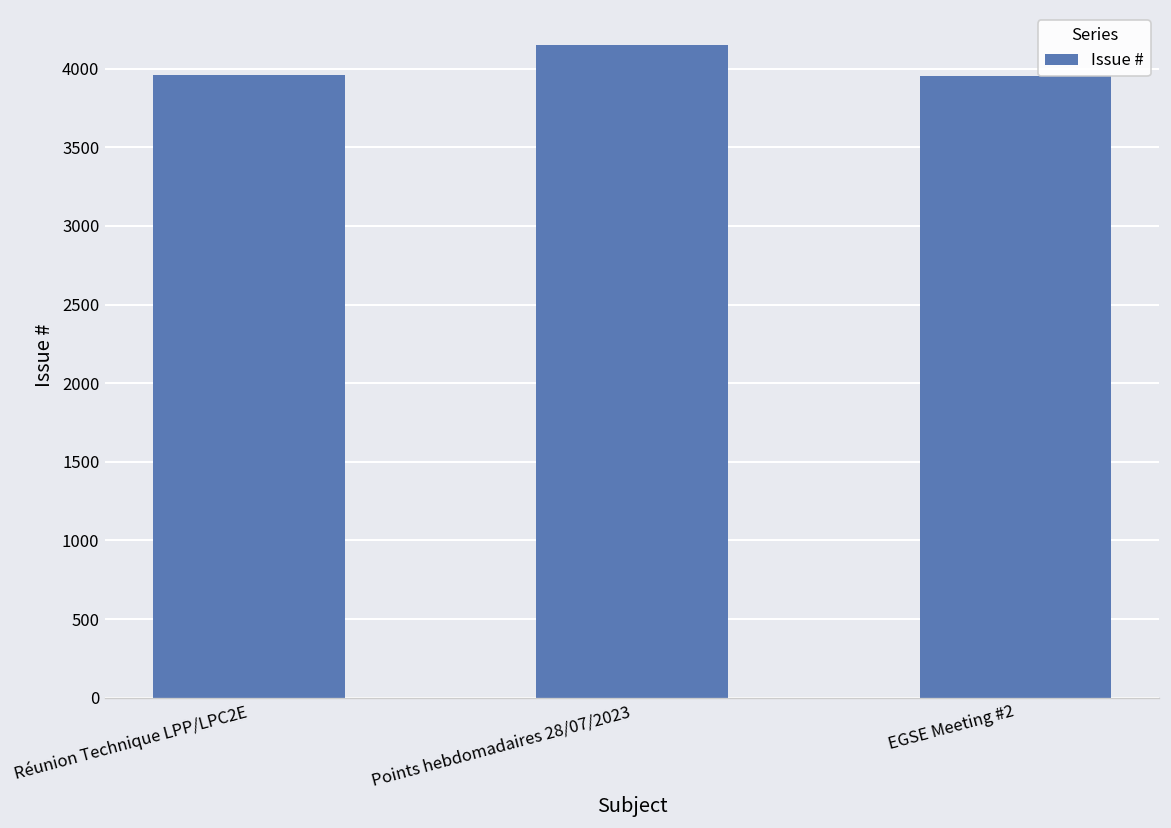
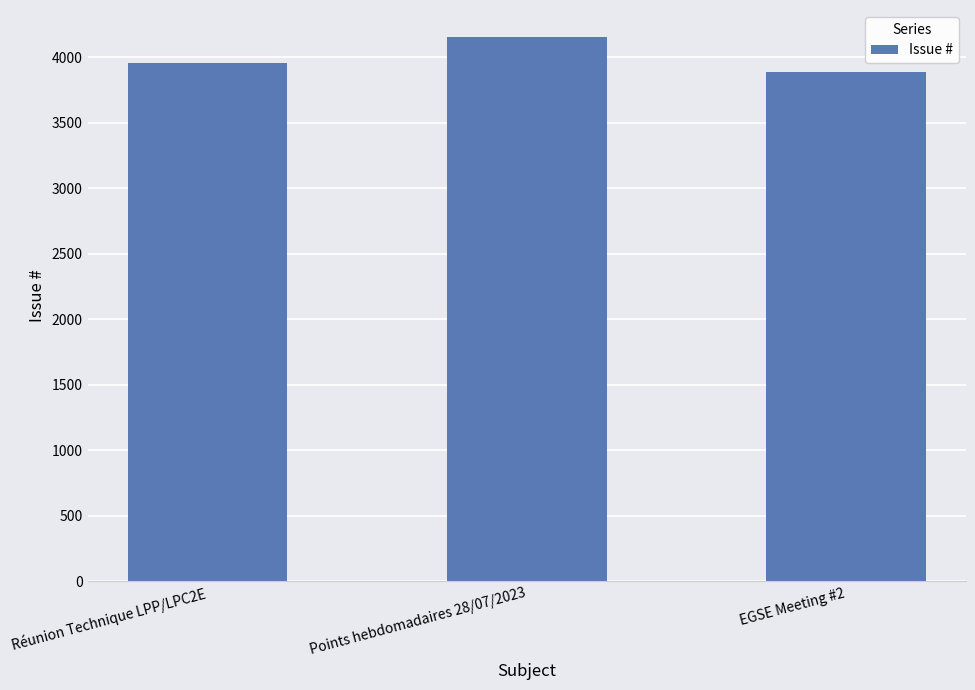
EGSE Meeting #2: 3960 -> 3890
